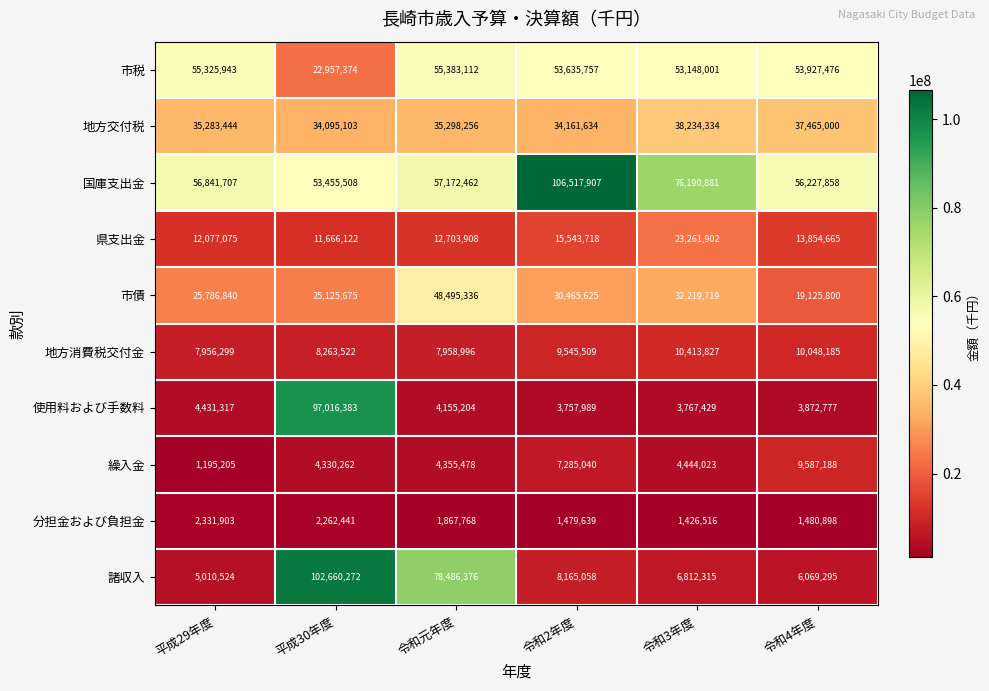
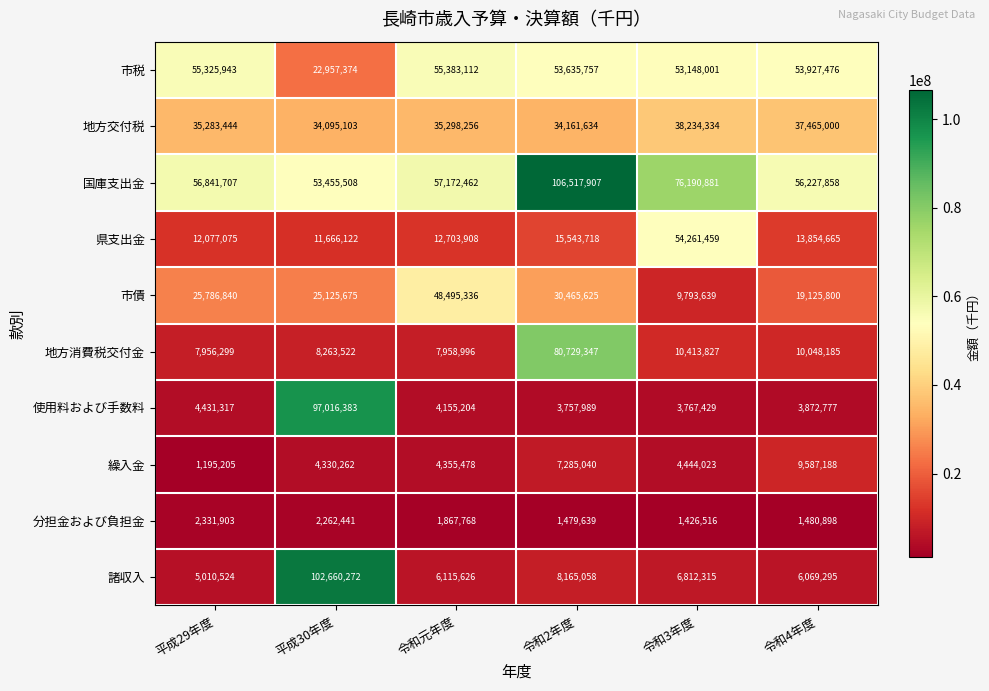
県支出金, 令和3年度: 23,261,902 -> 54,261,459
市債, 令和3年度: 32,219,719 -> 9,793,639
地方消費税交付金, 令和2年度: 9,545,509 -> 80,729,347
諸収入, 令和元年度: 78,486,376 -> 6,115,626
